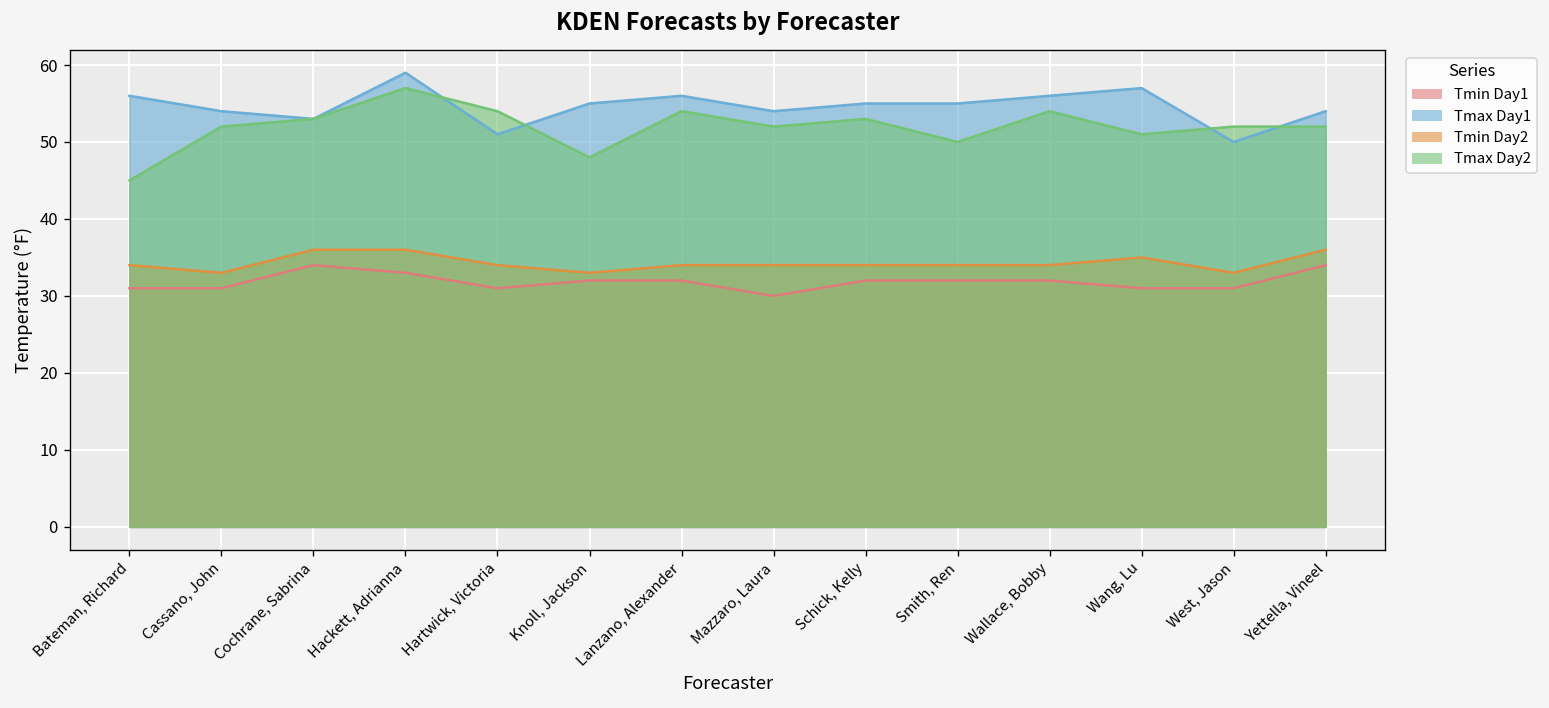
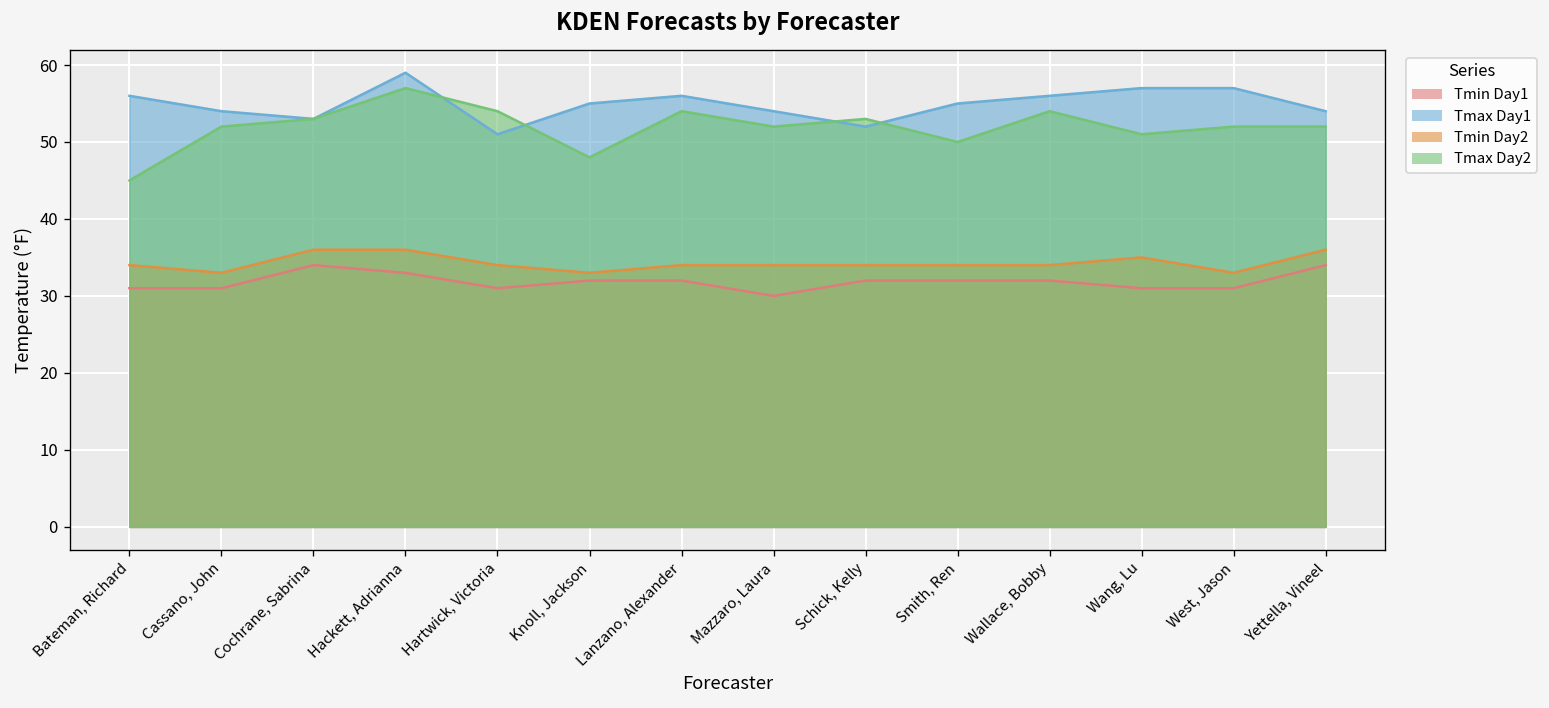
Tmax Day1, Schick, Kelly: 55 -> 52
Tmax Day1, West, Jason: 50 -> 57
